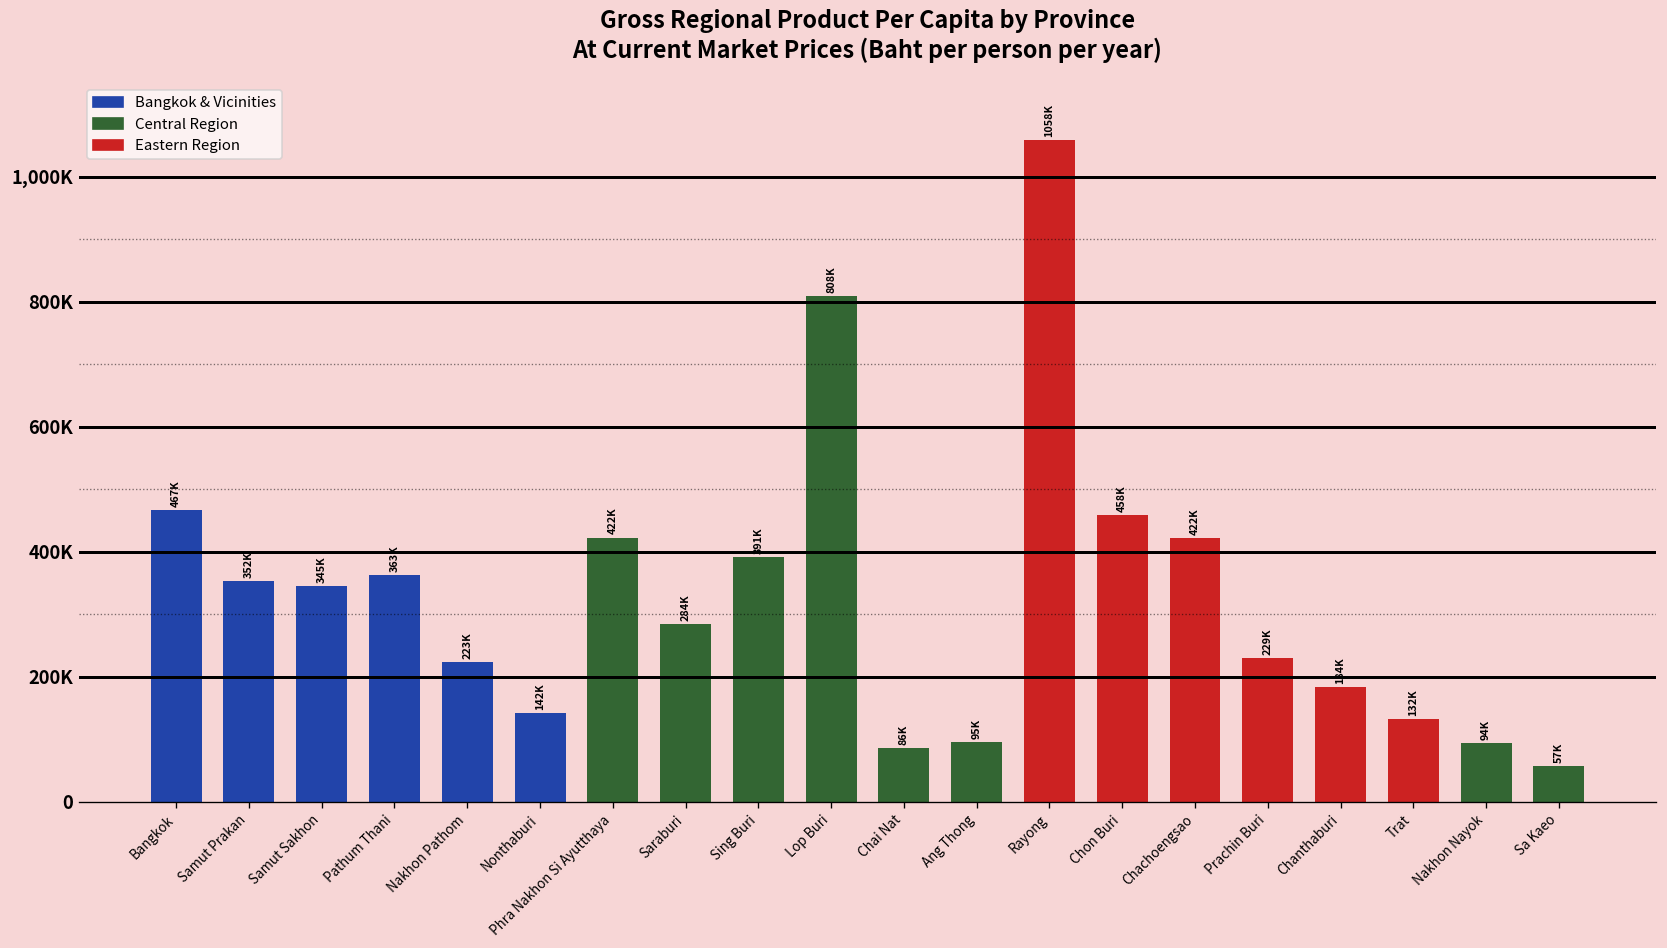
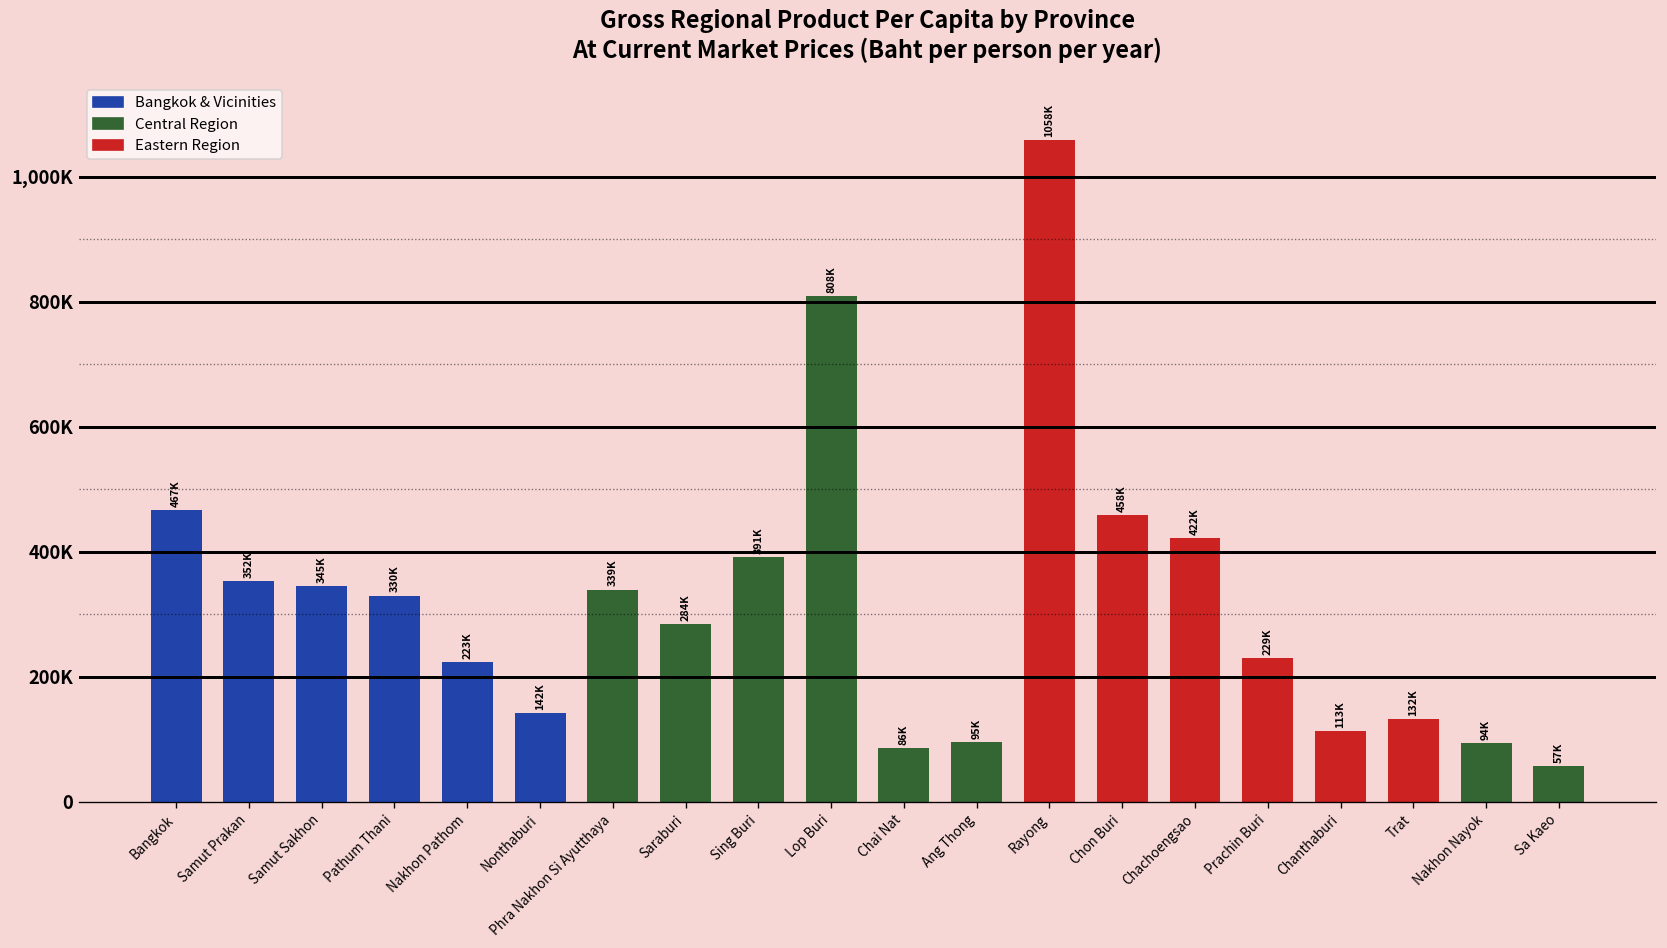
Pathum Thani: 363K -> 330K
Phra Nakhon Si Ayutthaya: 422K -> 339K
Chanthaburi: 184K -> 113K
